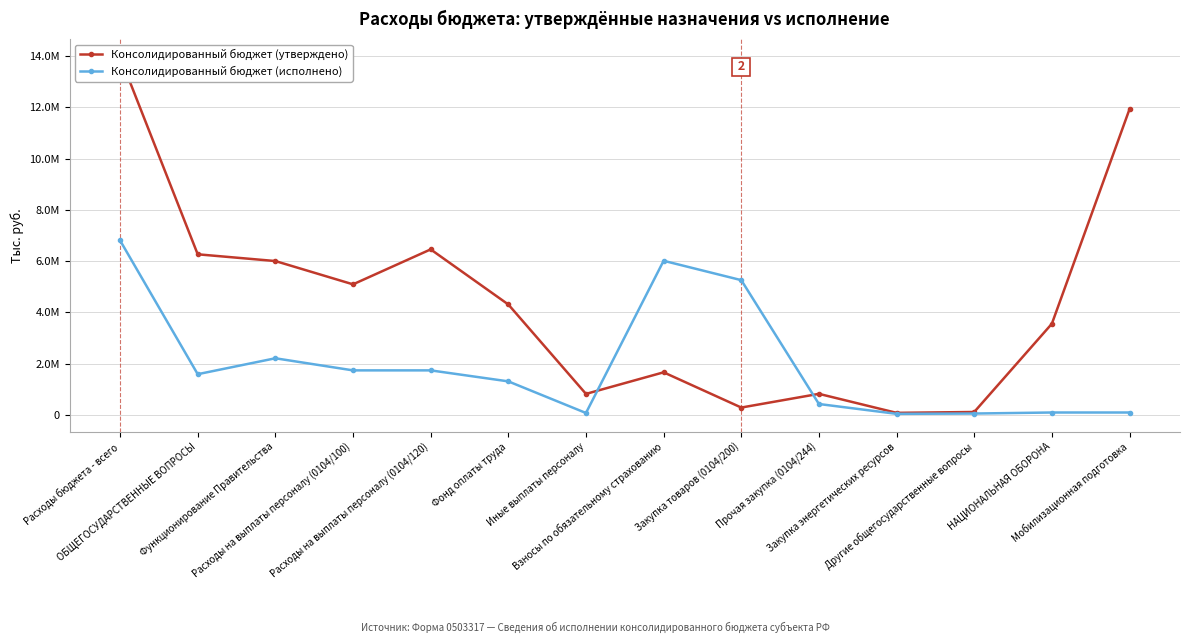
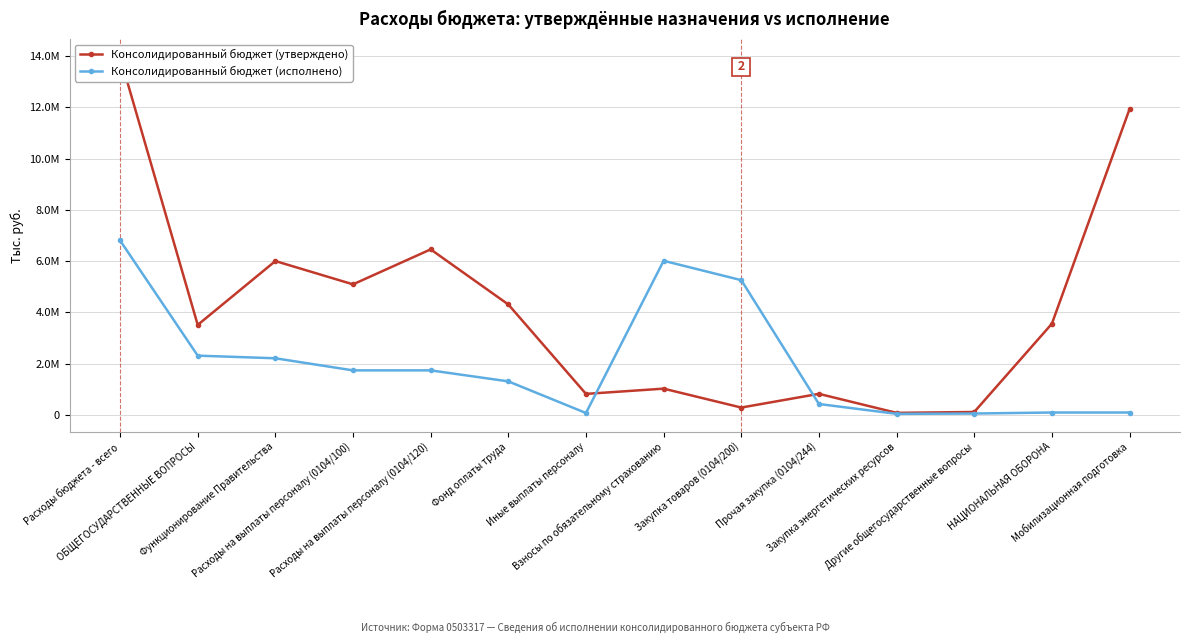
Консолидированный бюджет (утверждено), ОБЩЕГОСУДАРСТВЕННЫЕ ВОПРОСЫ: 6300000 -> 3500000
Консолидированный бюджет (исполнено), ОБЩЕГОСУДАРСТВЕННЫЕ ВОПРОСЫ: 1600000 -> 2300000
Консолидированный бюджет (утверждено), Взносы по обязательному страхованию: 1700000 -> 1000000
